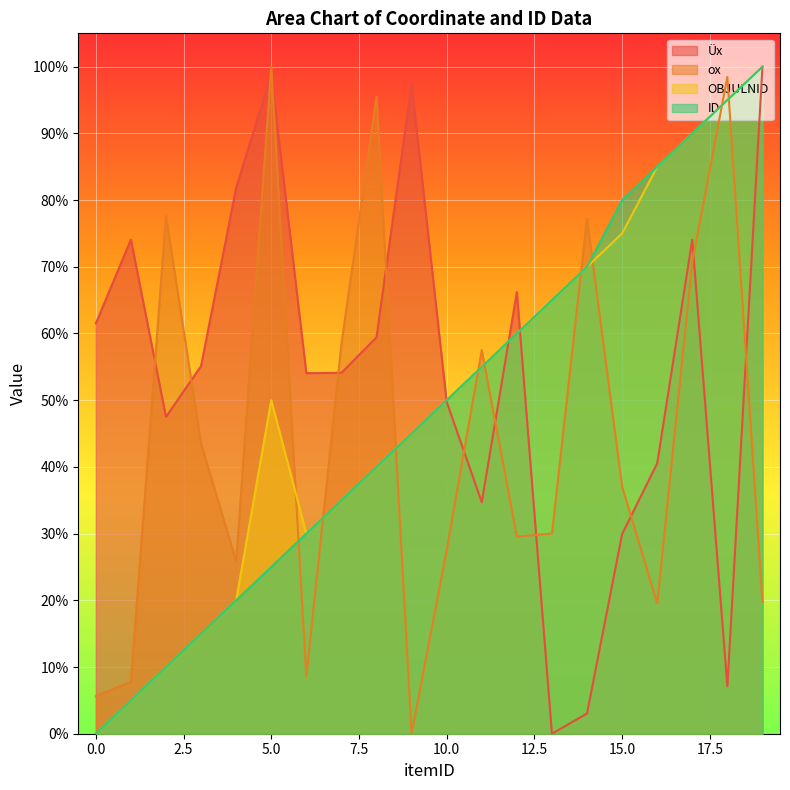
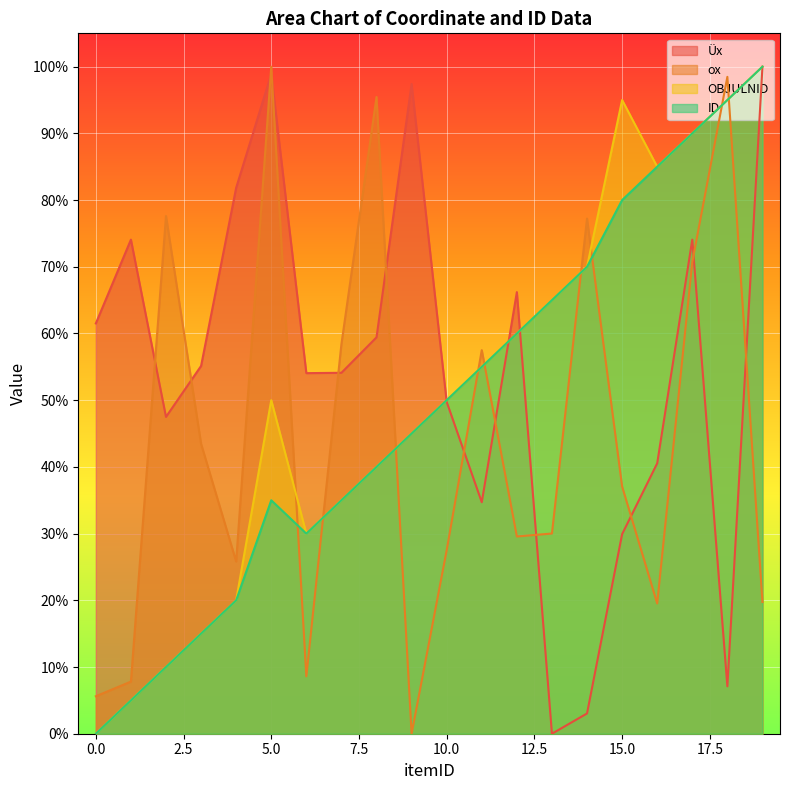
ID, 5.0: 25% -> 35%
OBJULNID, 15.0: 75% -> 95%
